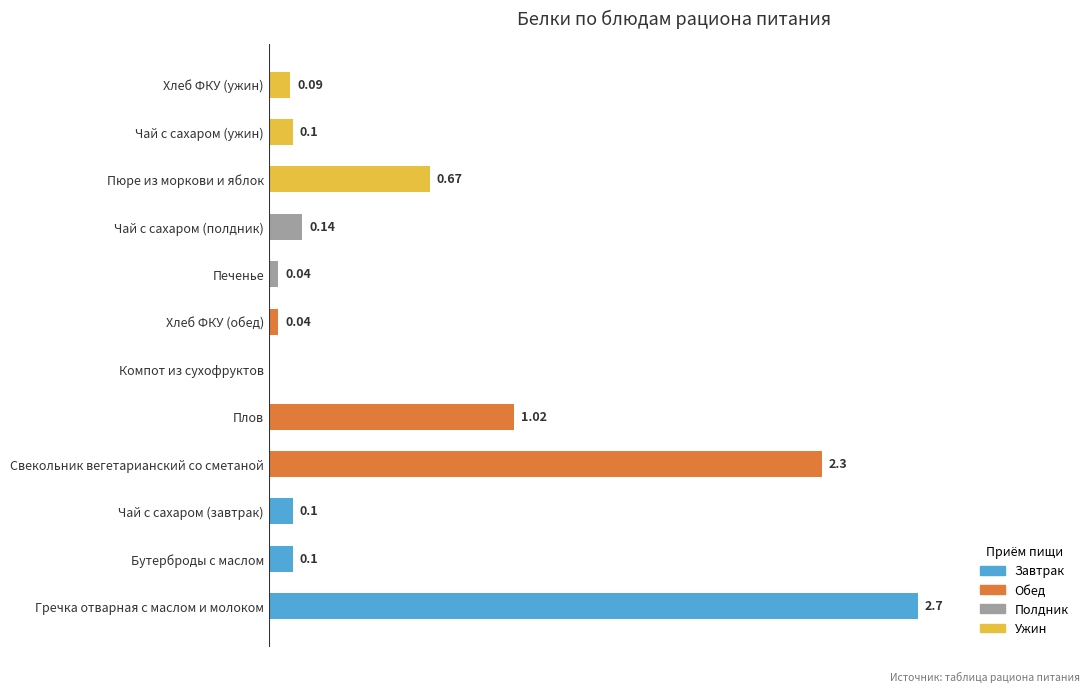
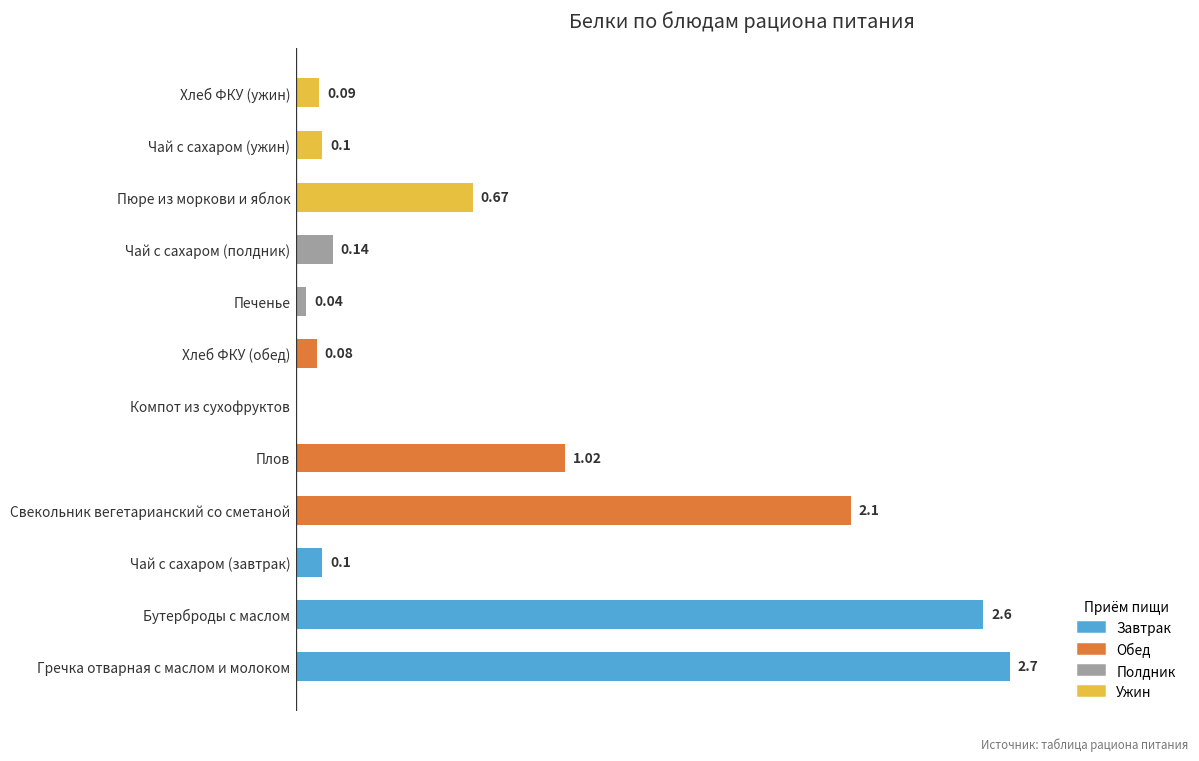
Хлеб ФКУ (обед): 0.04 -> 0.08
Свекольник вегетарианский со сметаной: 2.3 -> 2.1
Бутерброды с маслом: 0.1 -> 2.6
